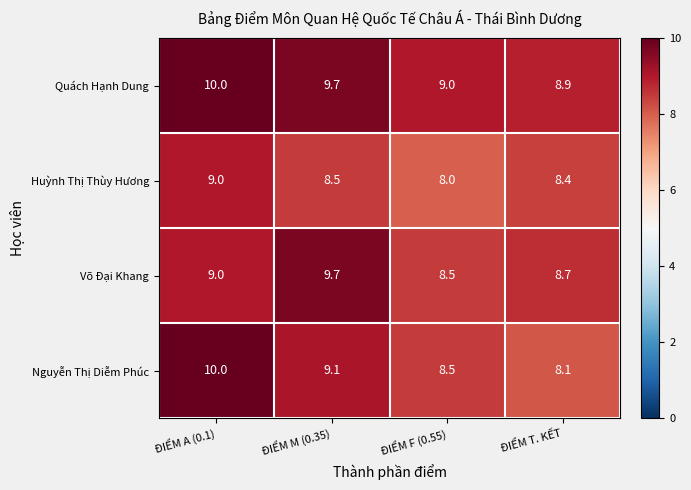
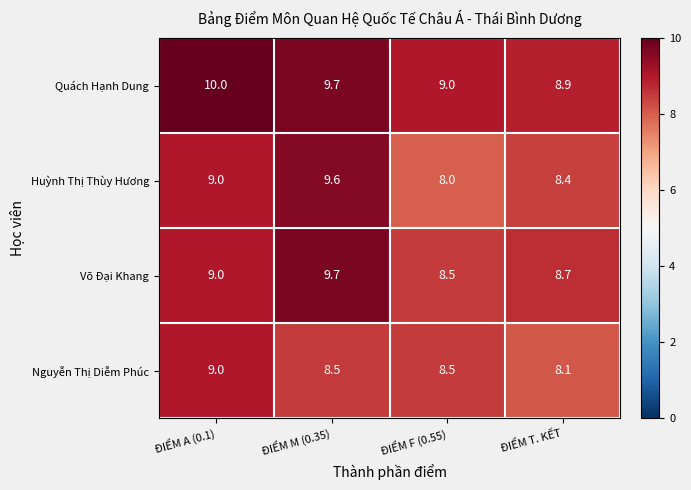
Huỳnh Thị Thùy Hương, ĐIỂM M (0.35): 8.5 -> 9.6
Nguyễn Thị Diễm Phúc, ĐIỂM A (0.1): 10.0 -> 9.0
Nguyễn Thị Diễm Phúc, ĐIỂM M (0.35): 9.1 -> 8.5
